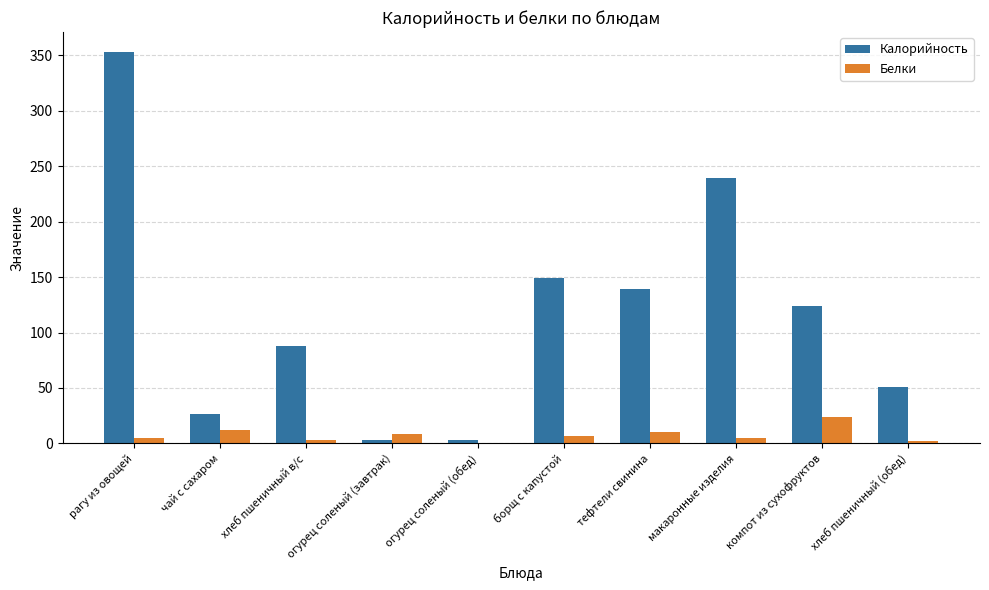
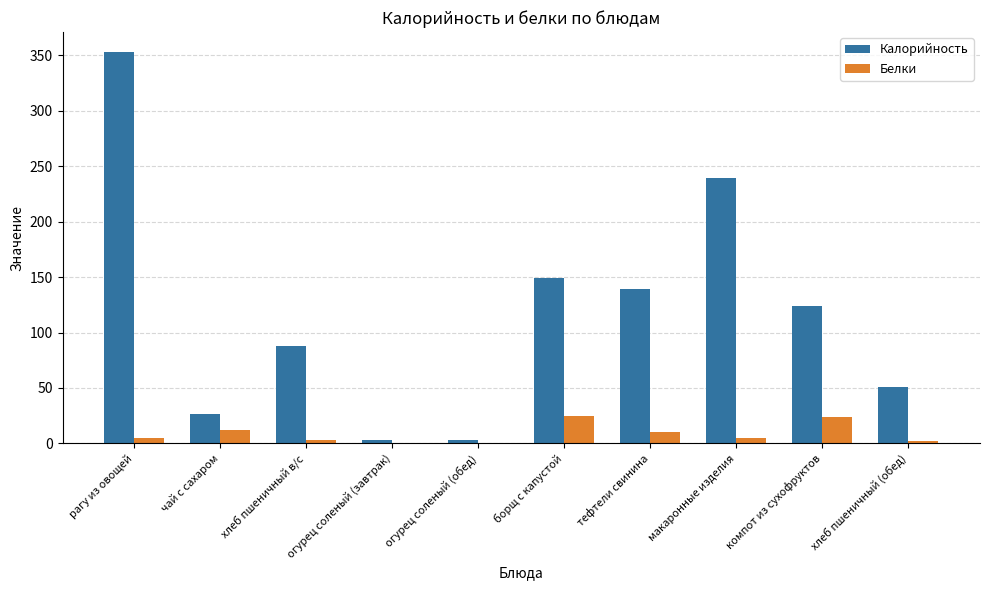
Белки, огурец соленый (завтрак): 8 -> 0
Белки, борщ с капустой: 6 -> 25
